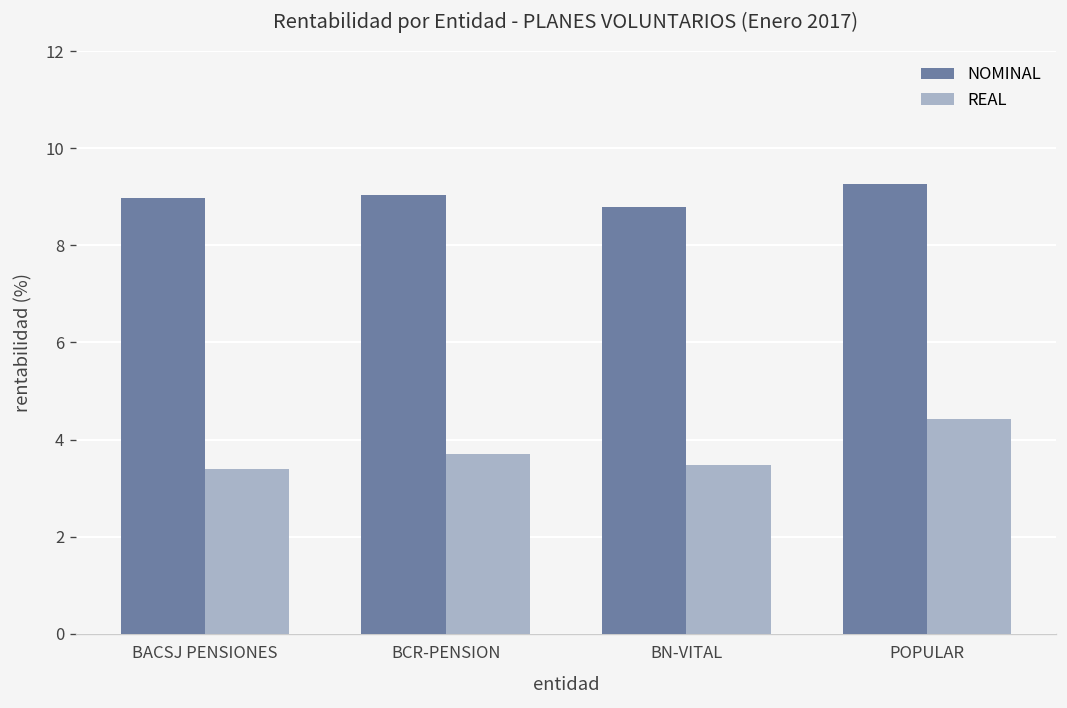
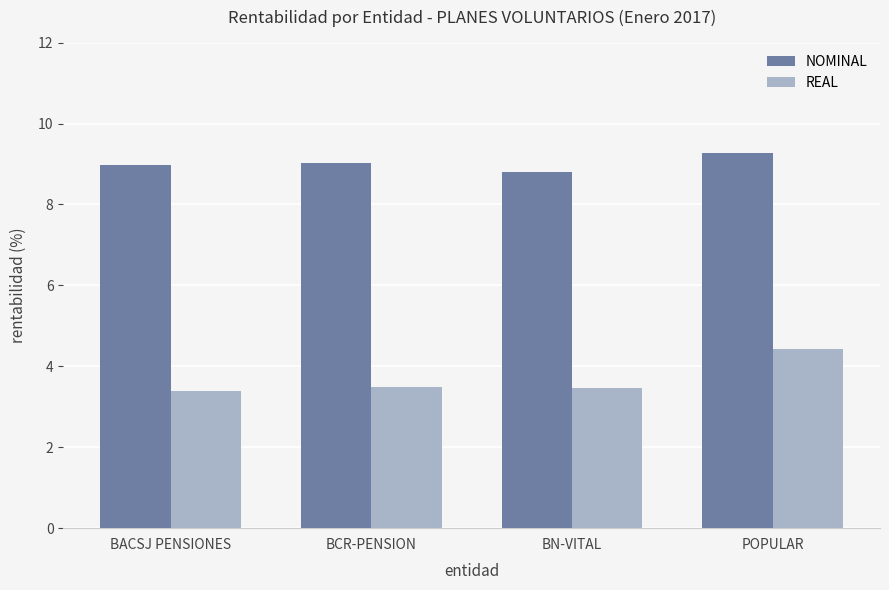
REAL, BCR-PENSION: 3.7 -> 3.5
